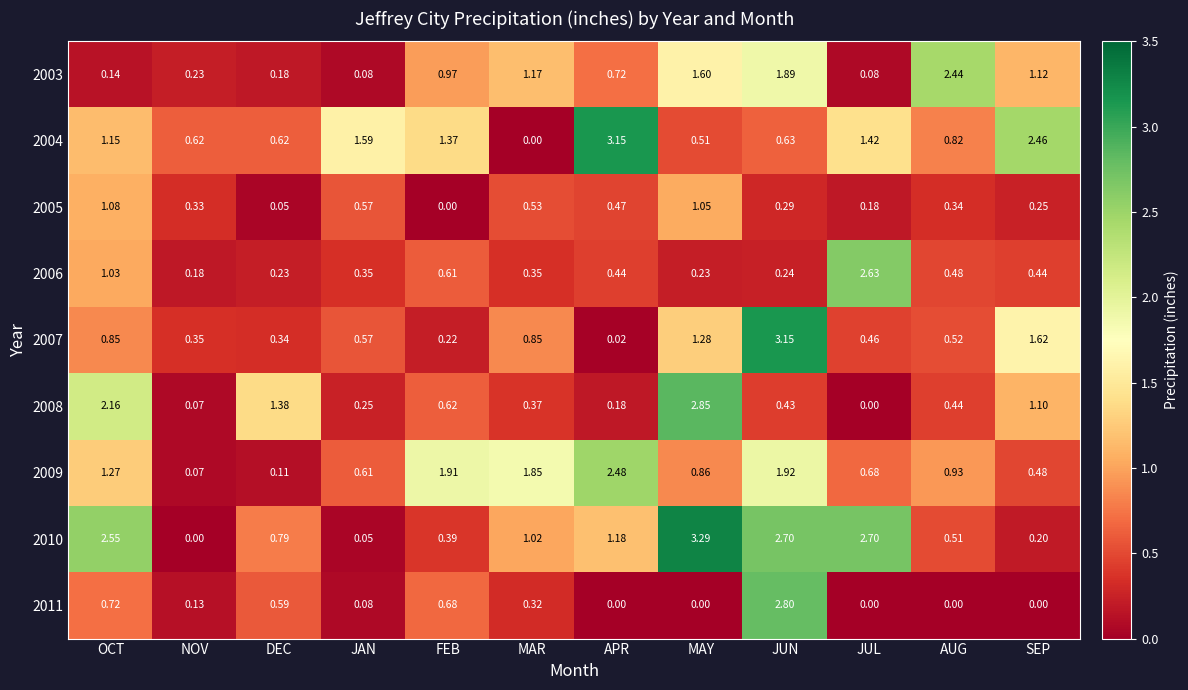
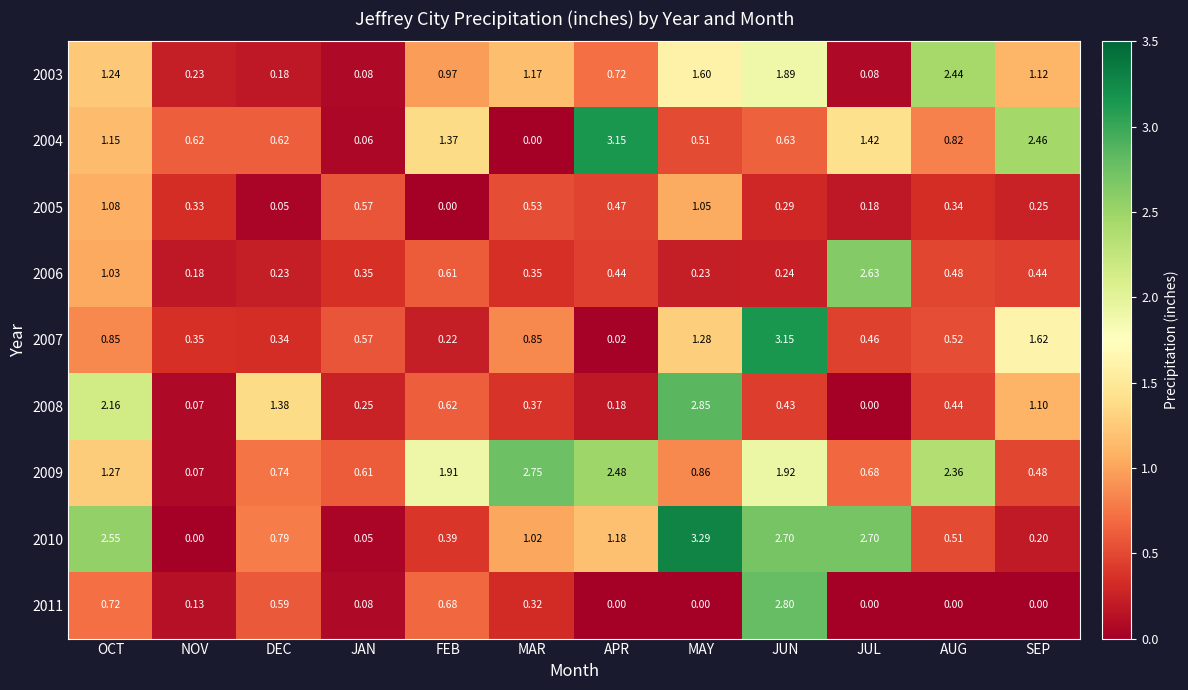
2003, OCT: 0.14 -> 1.24
2004, JAN: 1.59 -> 0.06
2009, DEC: 0.11 -> 0.74
2009, MAR: 1.85 -> 2.75
2009, AUG: 0.93 -> 2.36
